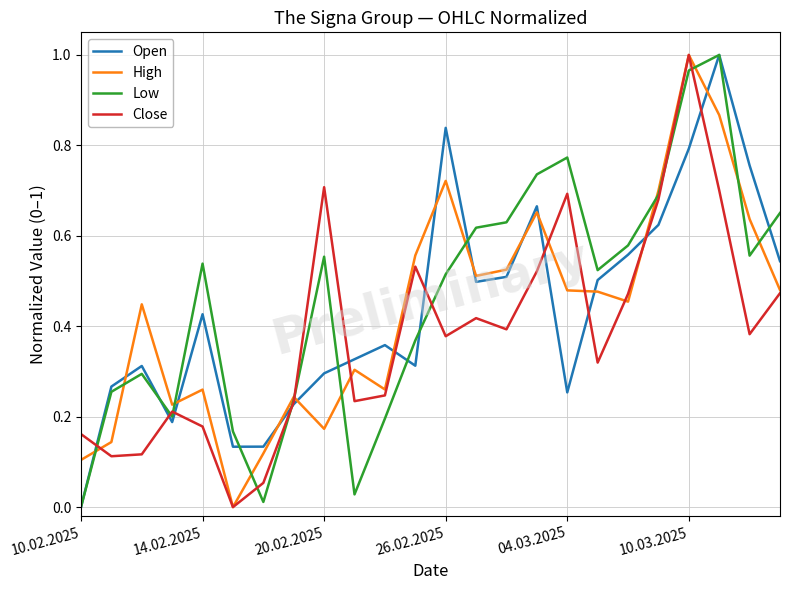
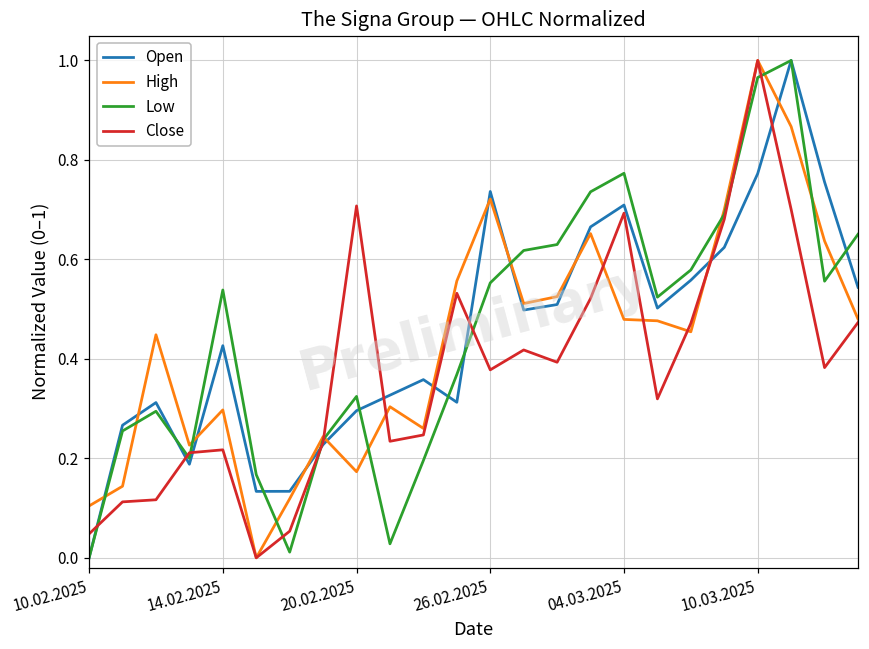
Close, 10.02.2025: 0.16 -> 0.05
High, 14.02.2025: 0.26 -> 0.30
Close, 14.02.2025: 0.18 -> 0.22
Low, 20.02.2025: 0.55 -> 0.32
Open, 26.02.2025: 0.84 -> 0.74
Low, 26.02.2025: 0.51 -> 0.55
Open, 04.03.2025: 0.25 -> 0.71
Open, 10.03.2025: 0.79 -> 0.77
